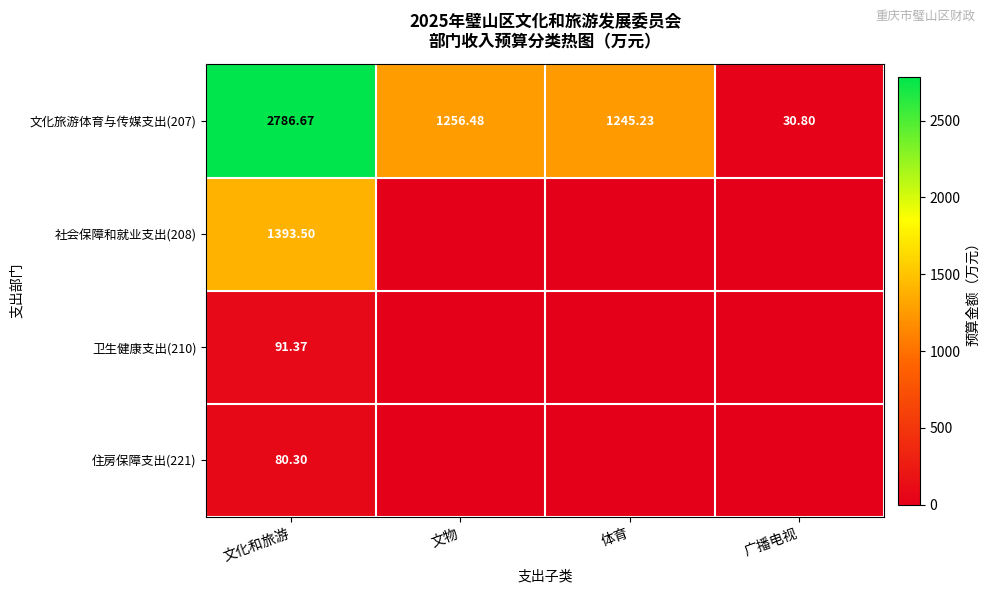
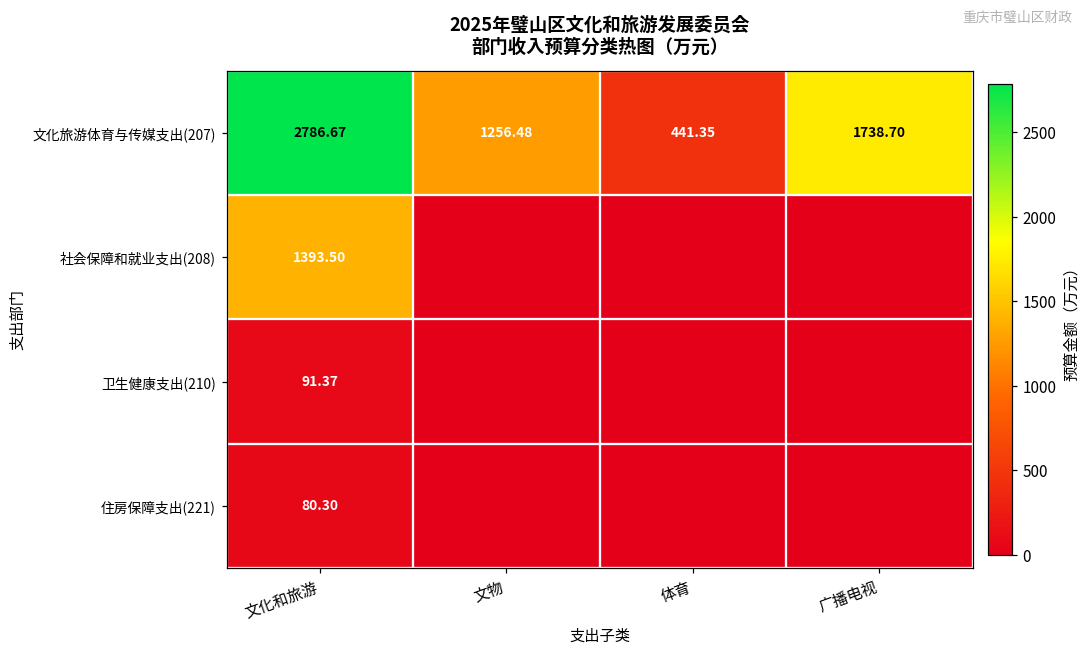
文化旅游体育与传媒支出(207), 体育: 1245.23 -> 441.35
文化旅游体育与传媒支出(207), 广播电视: 30.80 -> 1738.70
